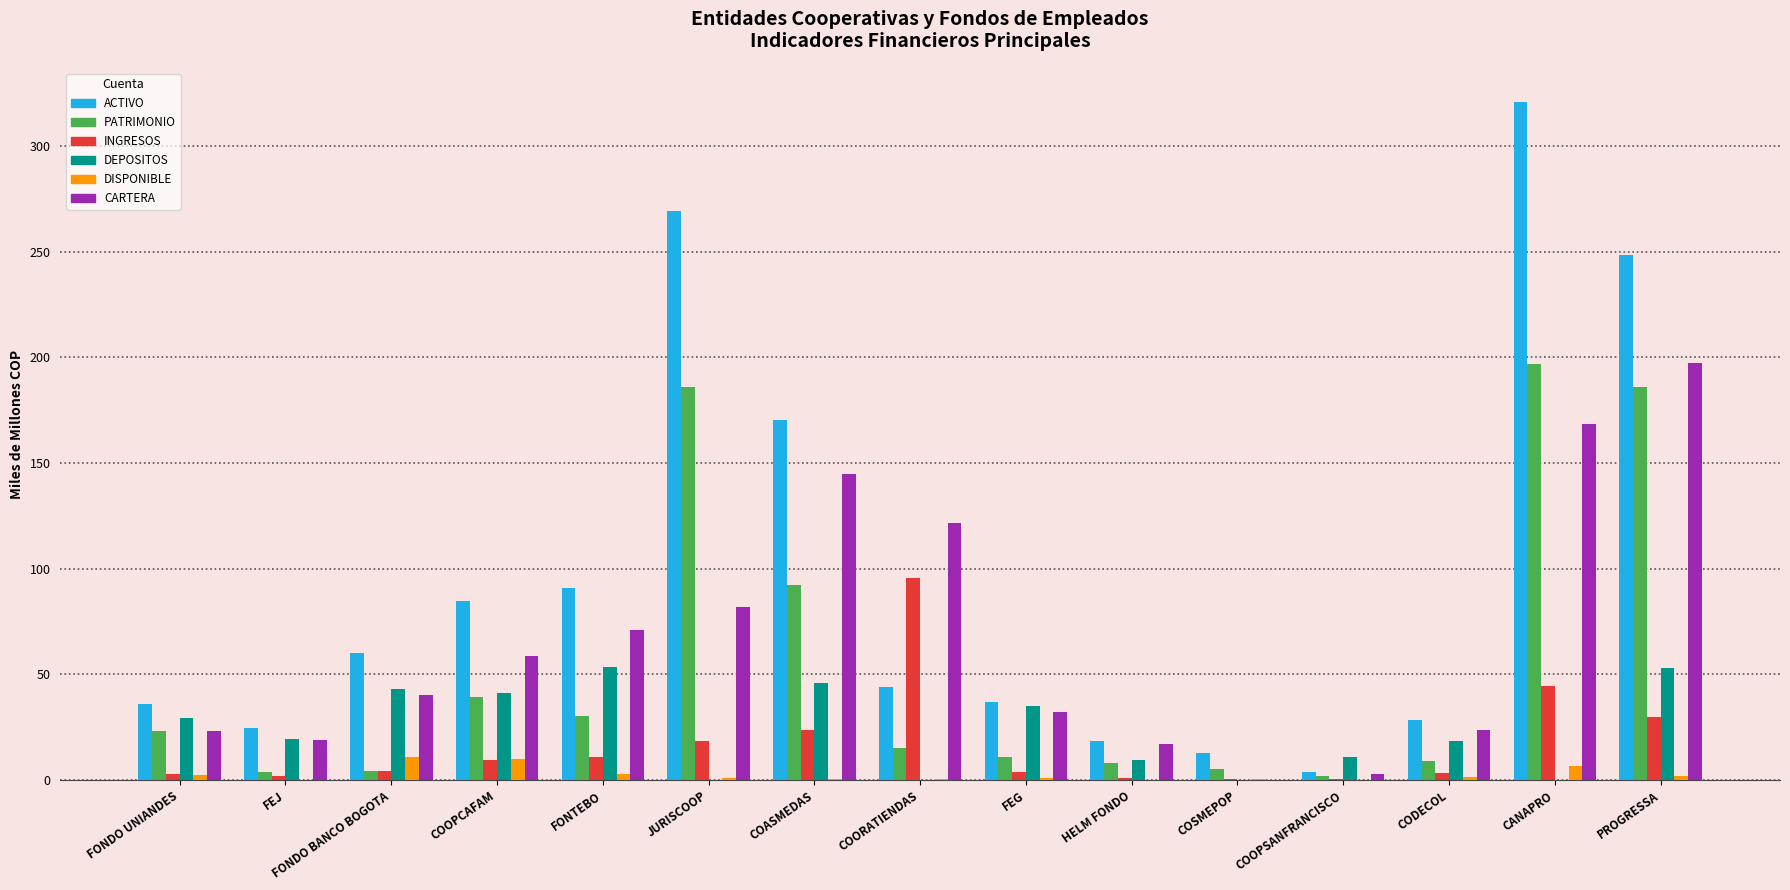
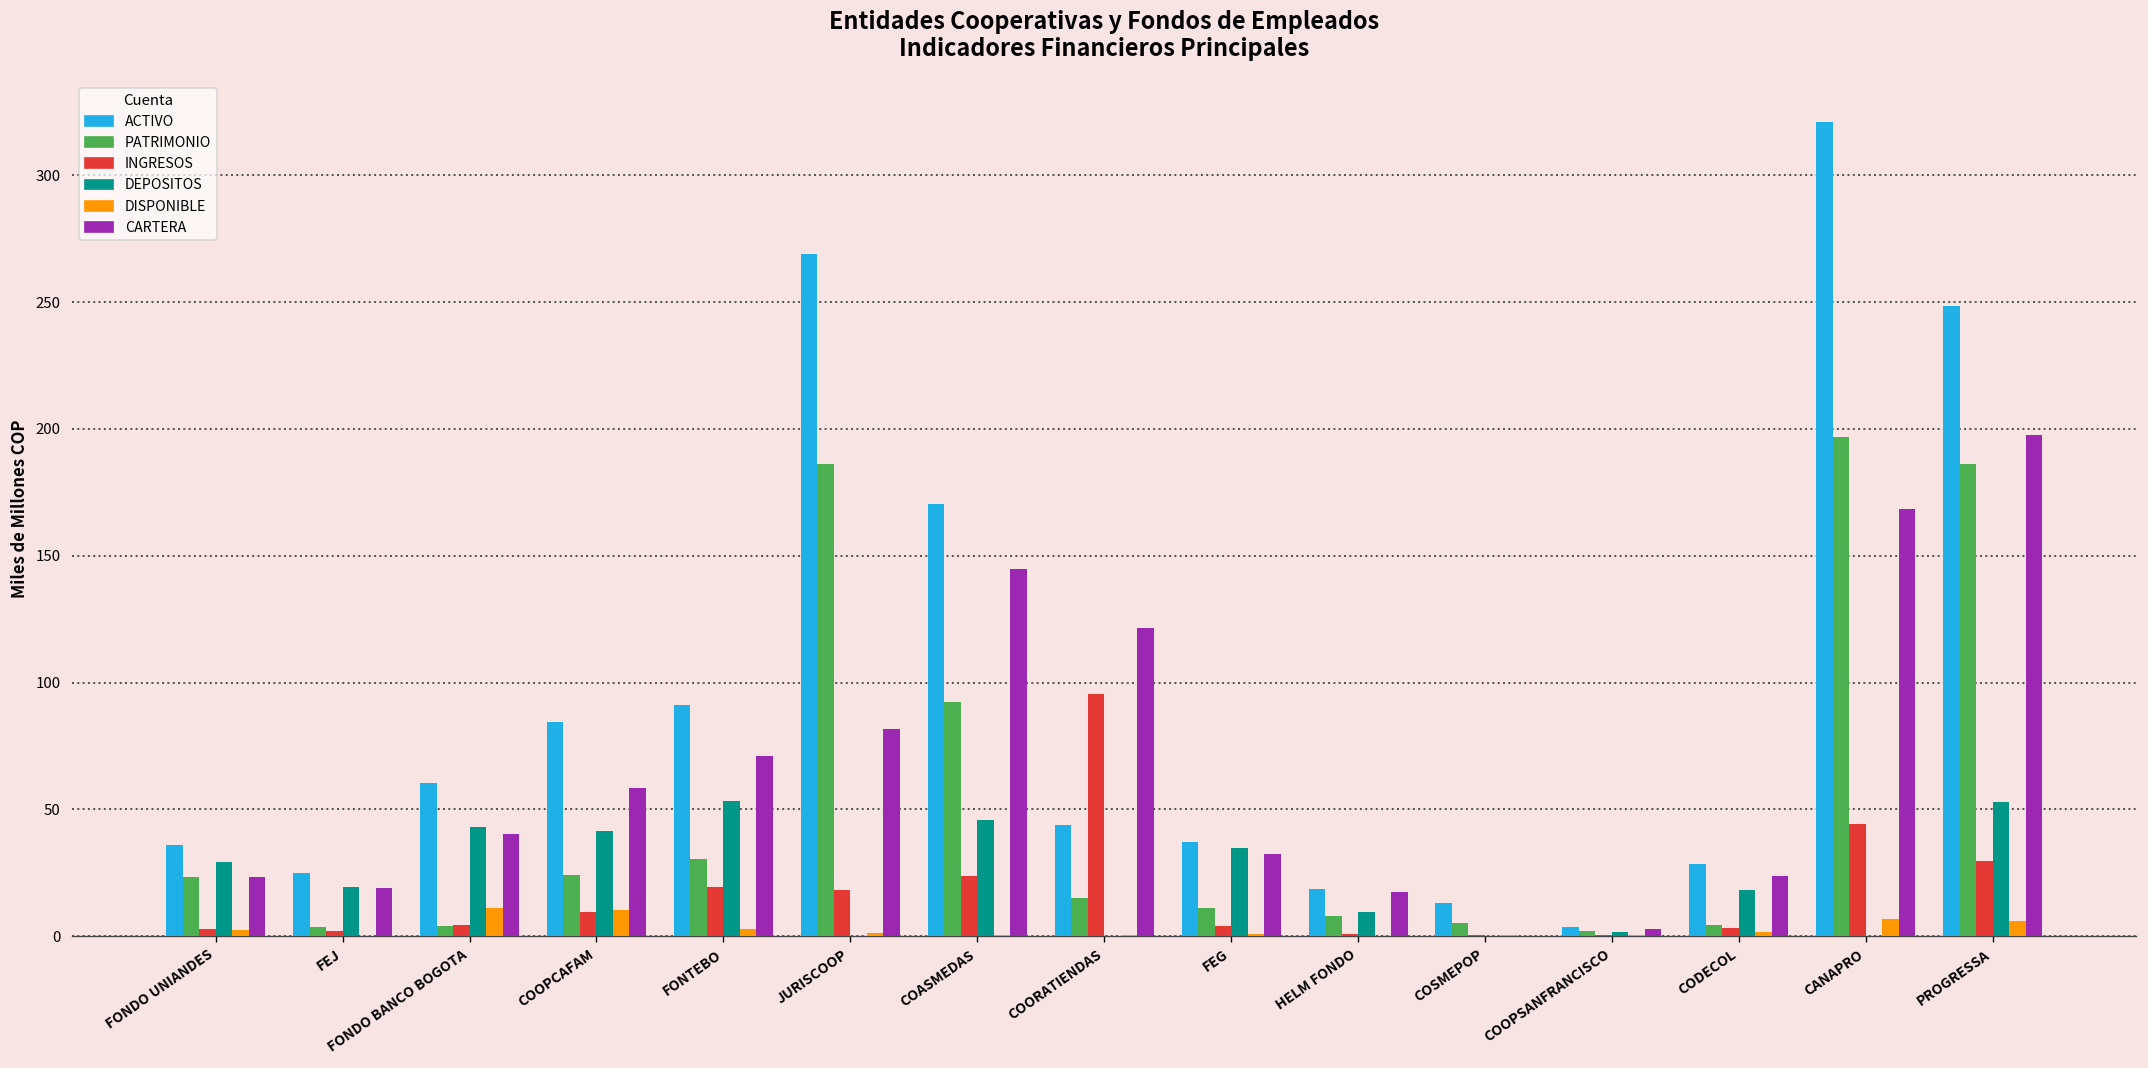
PATRIMONIO, COOPCAFAM: 39 -> 24
INGRESOS, FONTEBO: 11 -> 20
DEPOSITOS, COOPSANFRANCISCO: 11 -> 1
PATRIMONIO, CODECOL: 9 -> 4
DISPONIBLE, PROGRESSA: 2 -> 6
